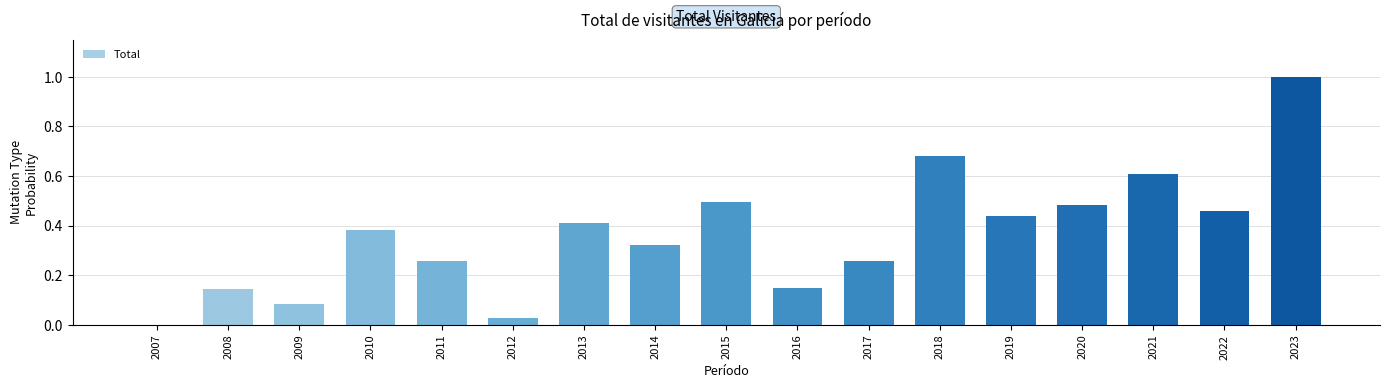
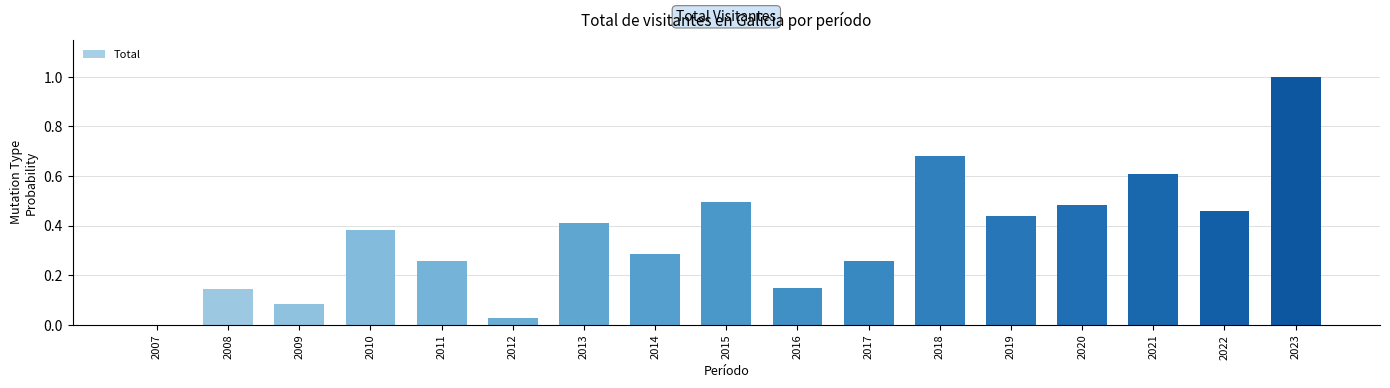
2014: 0.32 -> 0.29
